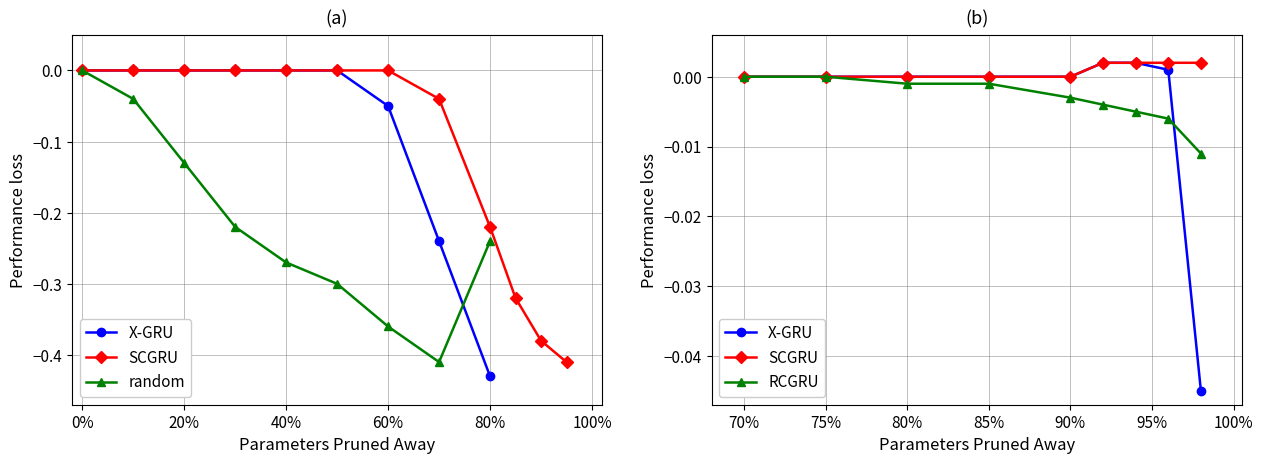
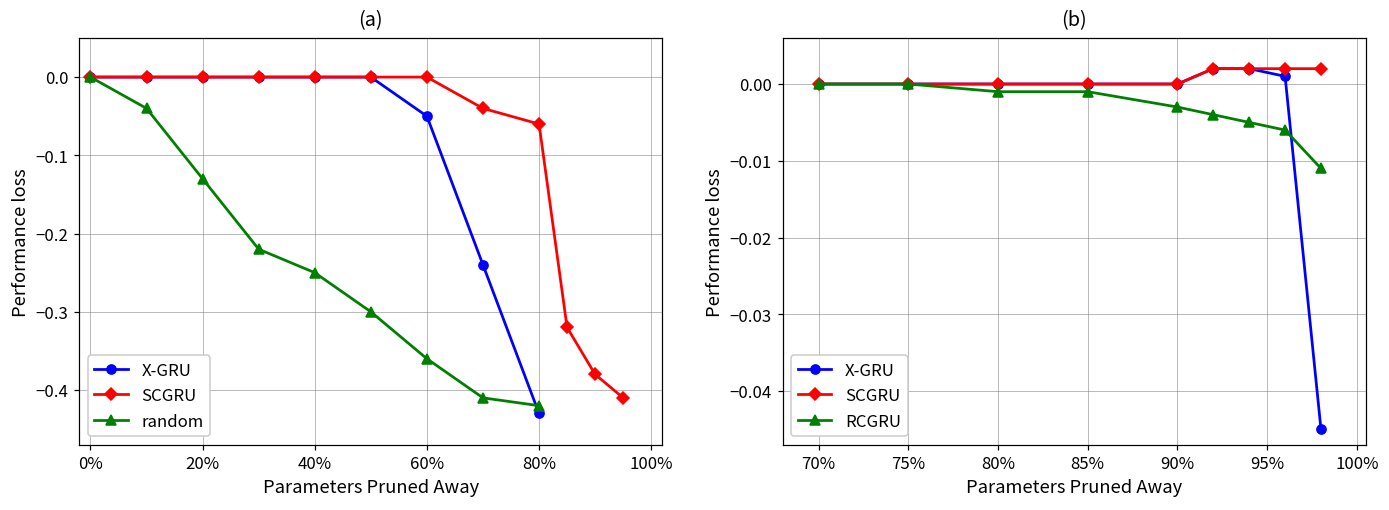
(a), random, 40%: -0.27 -> -0.25
(a), SCGRU, 80%: -0.22 -> -0.06
(a), random, 80%: -0.24 -> -0.42
